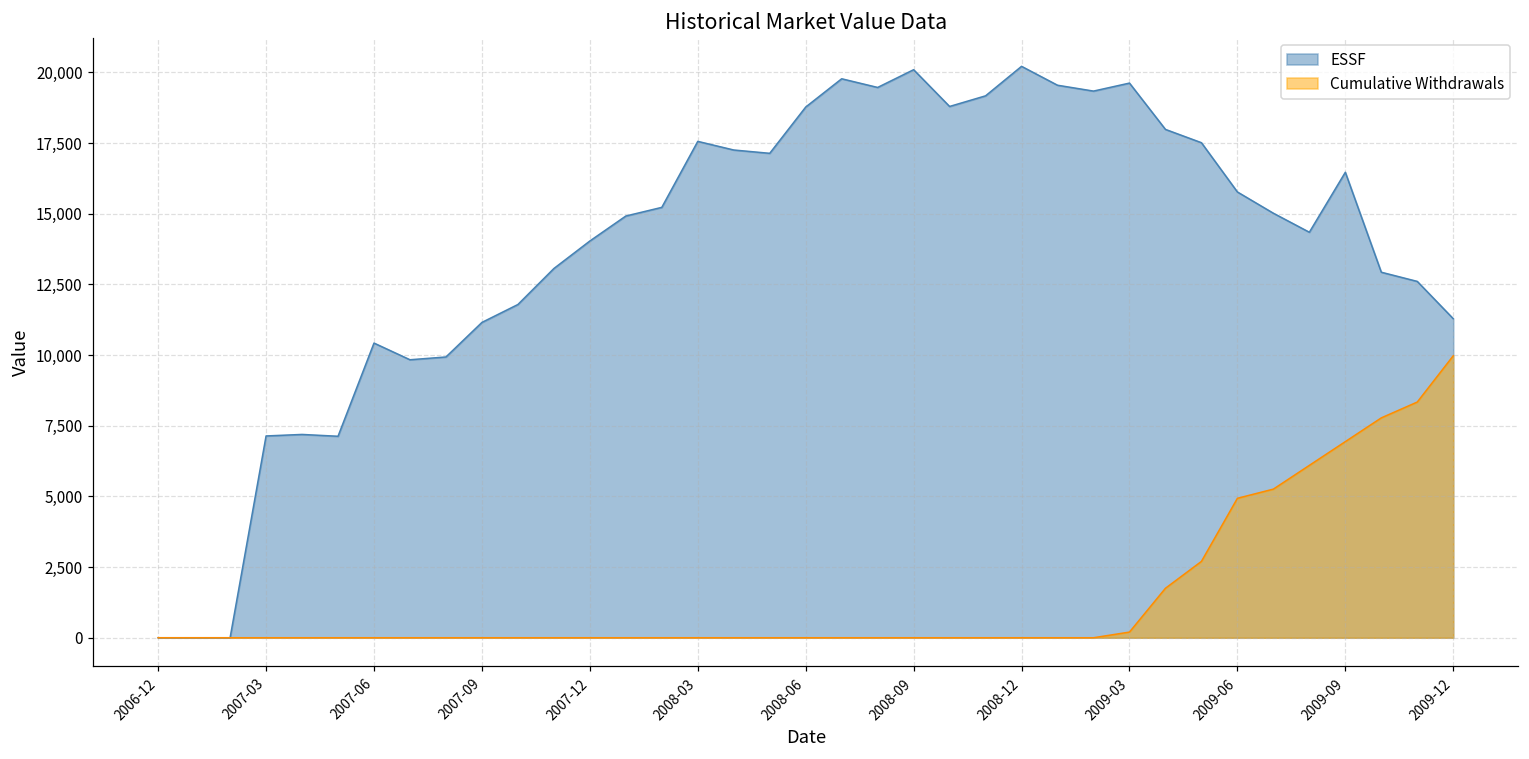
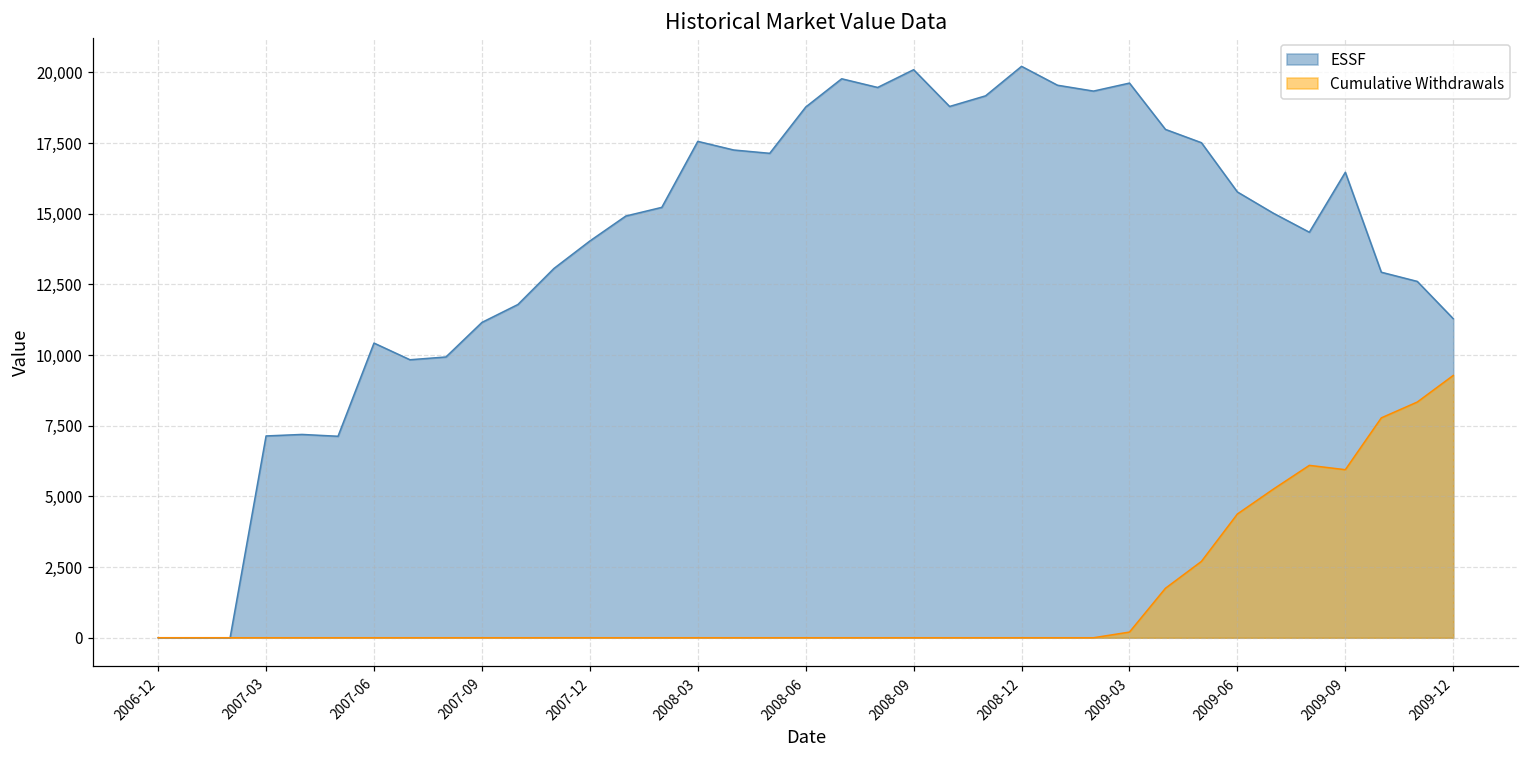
Cumulative Withdrawals, 2009-06: 4,900 -> 4,400
Cumulative Withdrawals, 2009-09: 6,900 -> 5,900
Cumulative Withdrawals, 2009-12: 10,000 -> 9,300
